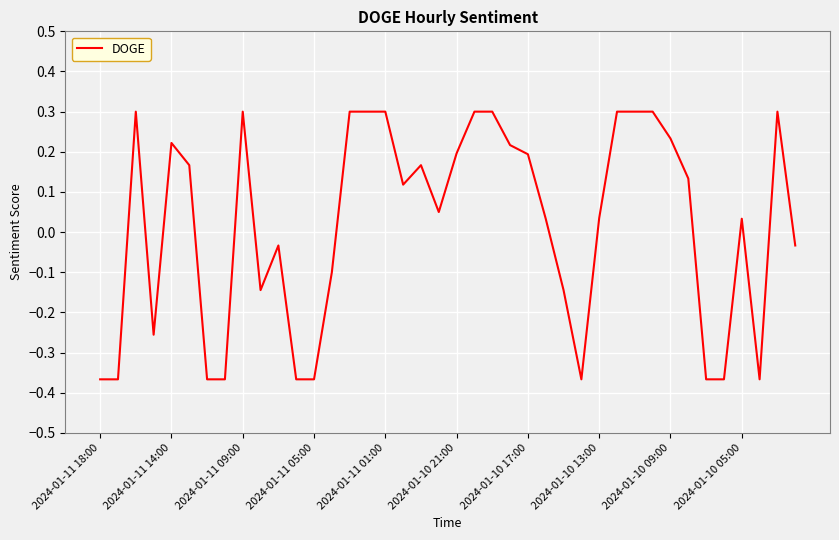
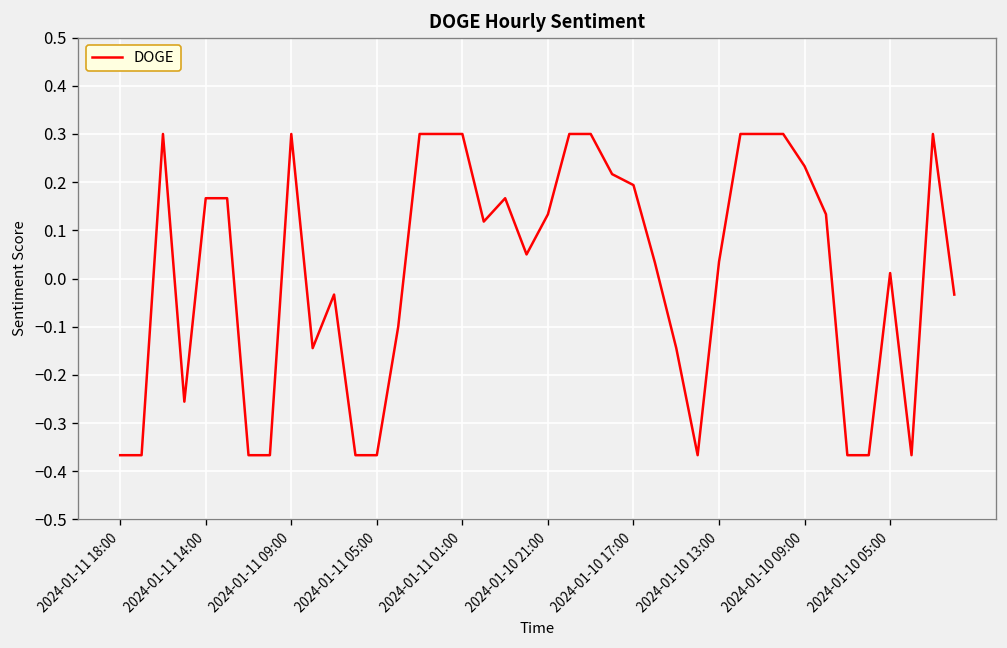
2024-01-11 14:00: 0.22 -> 0.17
2024-01-10 21:00: 0.20 -> 0.13
2024-01-10 05:00: 0.03 -> 0.01
